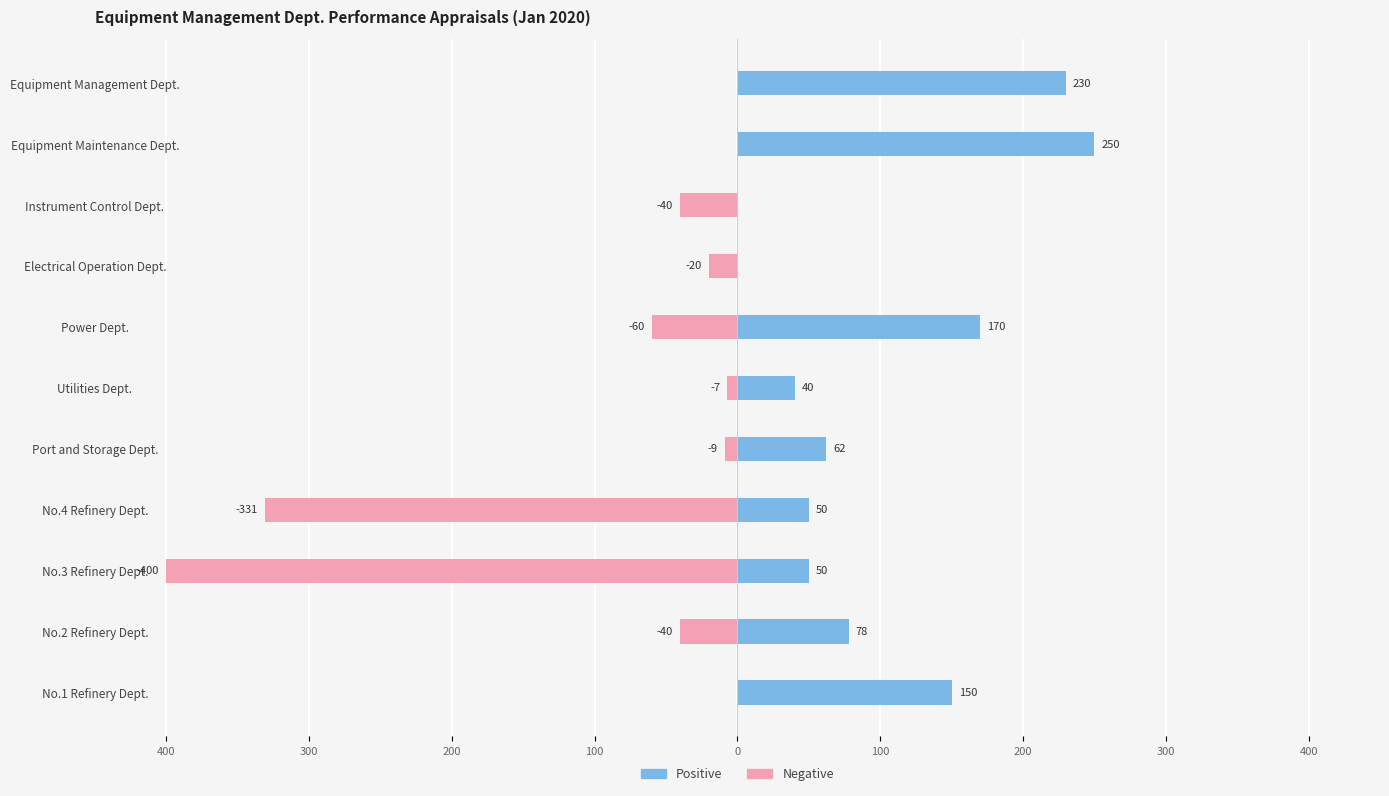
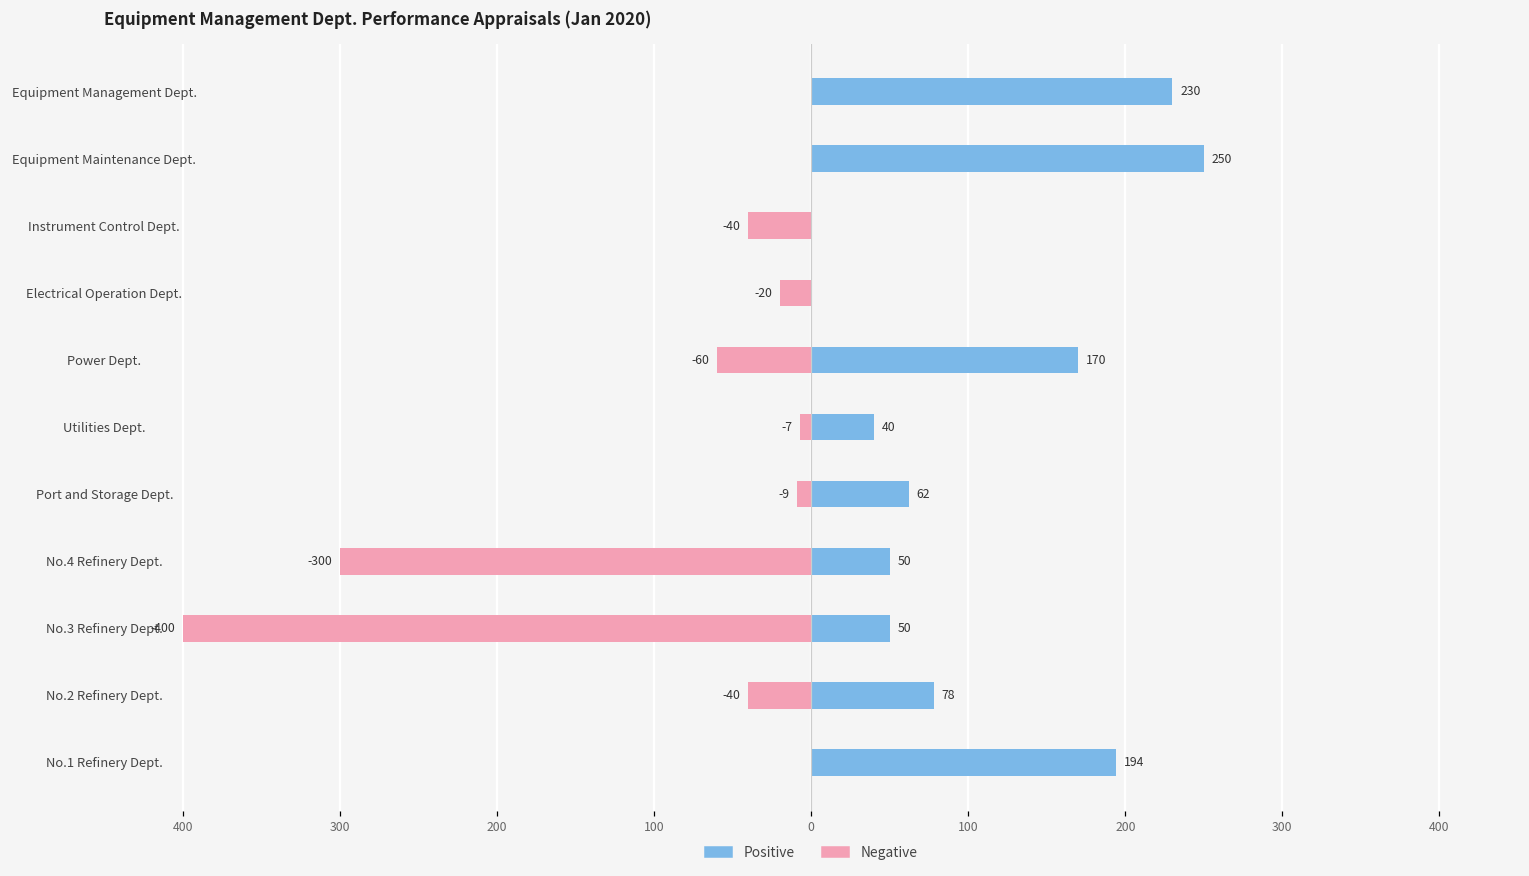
Negative, No.4 Refinery Dept.: -331 -> -300
Positive, No.1 Refinery Dept.: 150 -> 194
